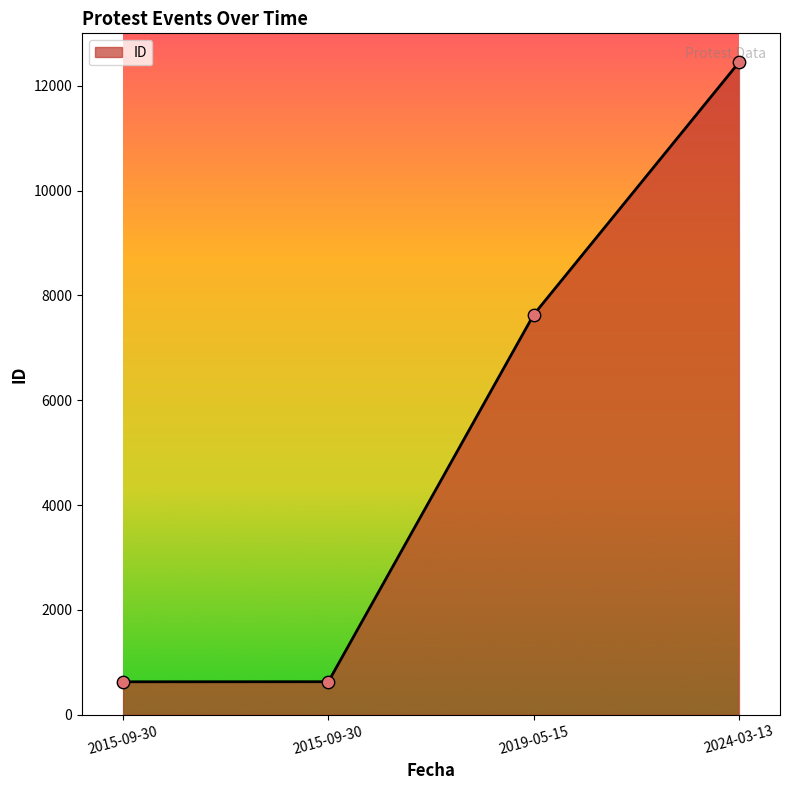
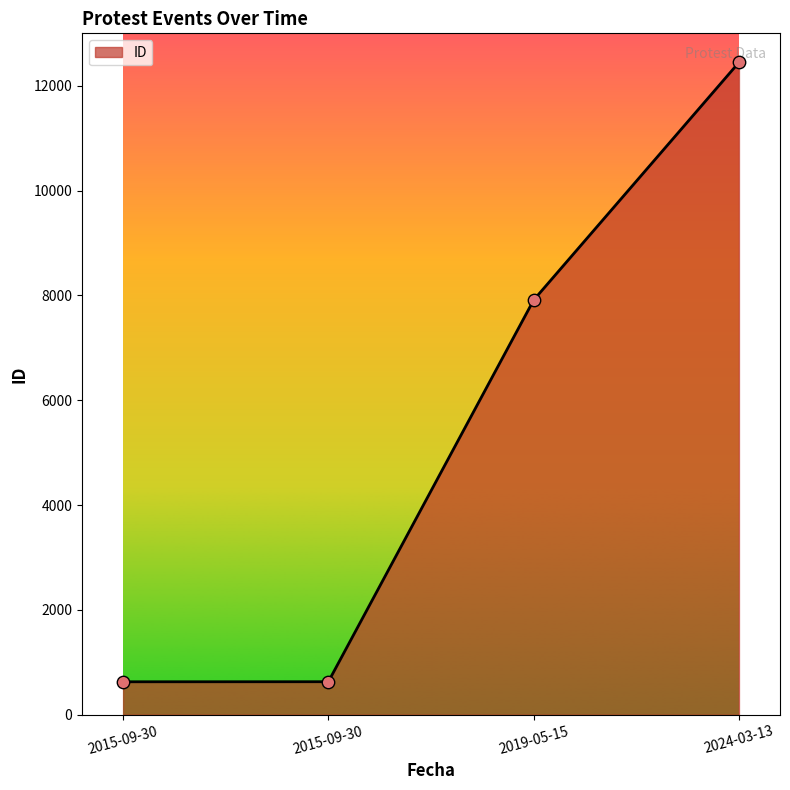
2019-05-15: 7600 -> 7900
